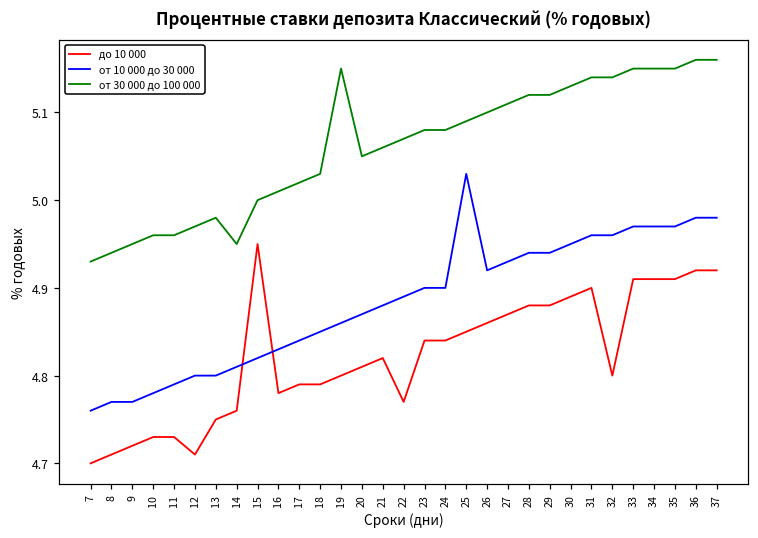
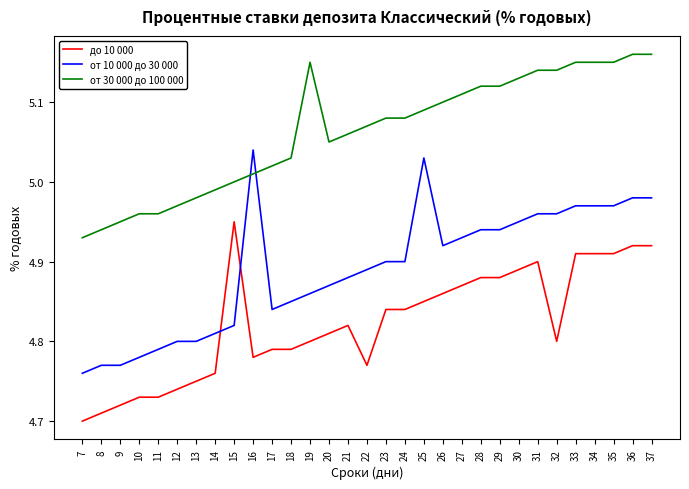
до 10 000, 12: 4.71 -> 4.74
от 30 000 до 100 000, 14: 4.95 -> 4.99
от 10 000 до 30 000, 16: 4.83 -> 5.04
